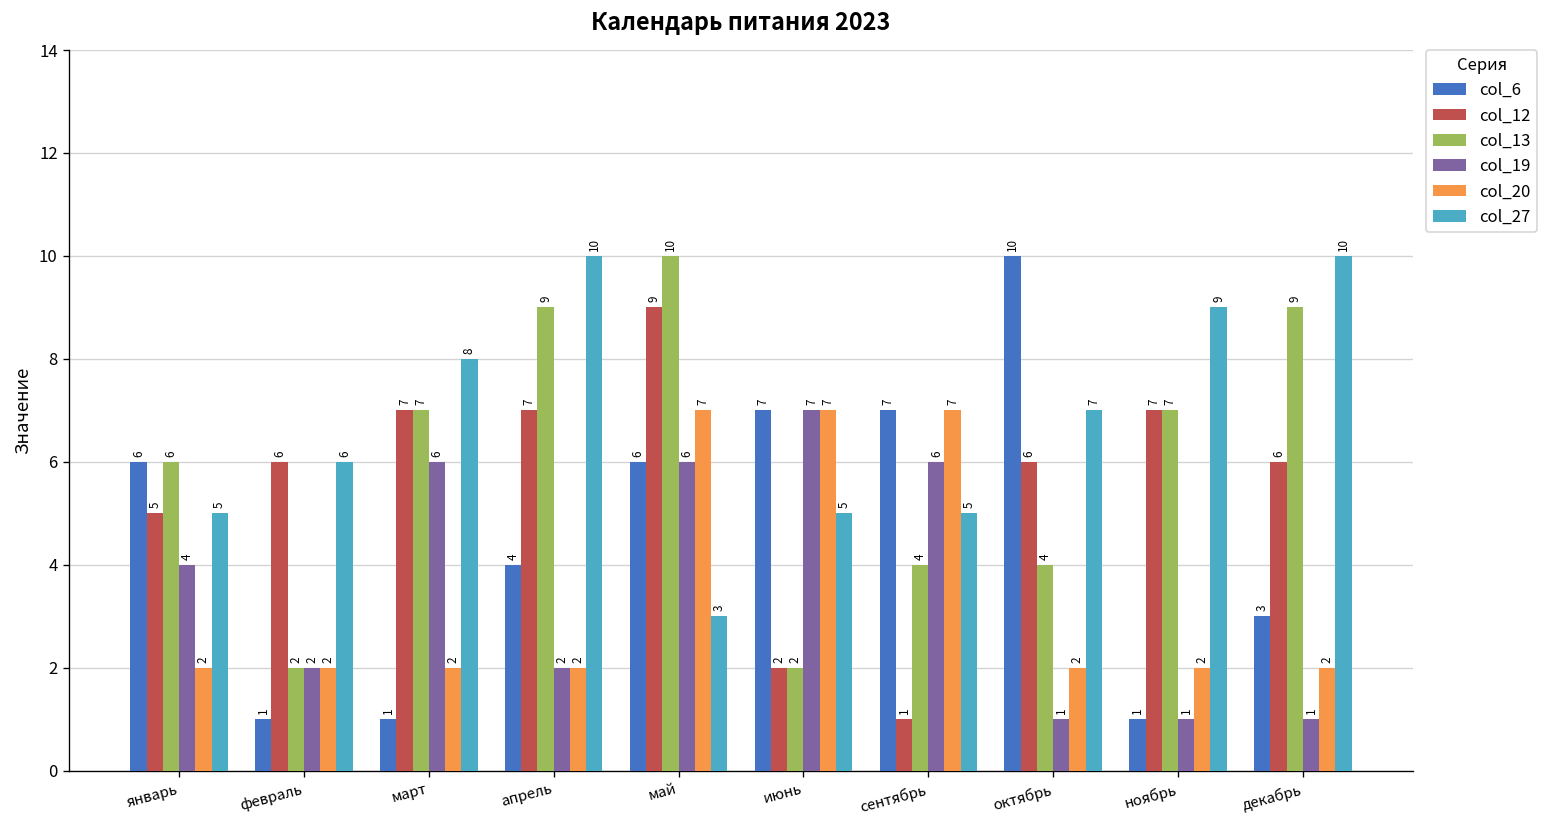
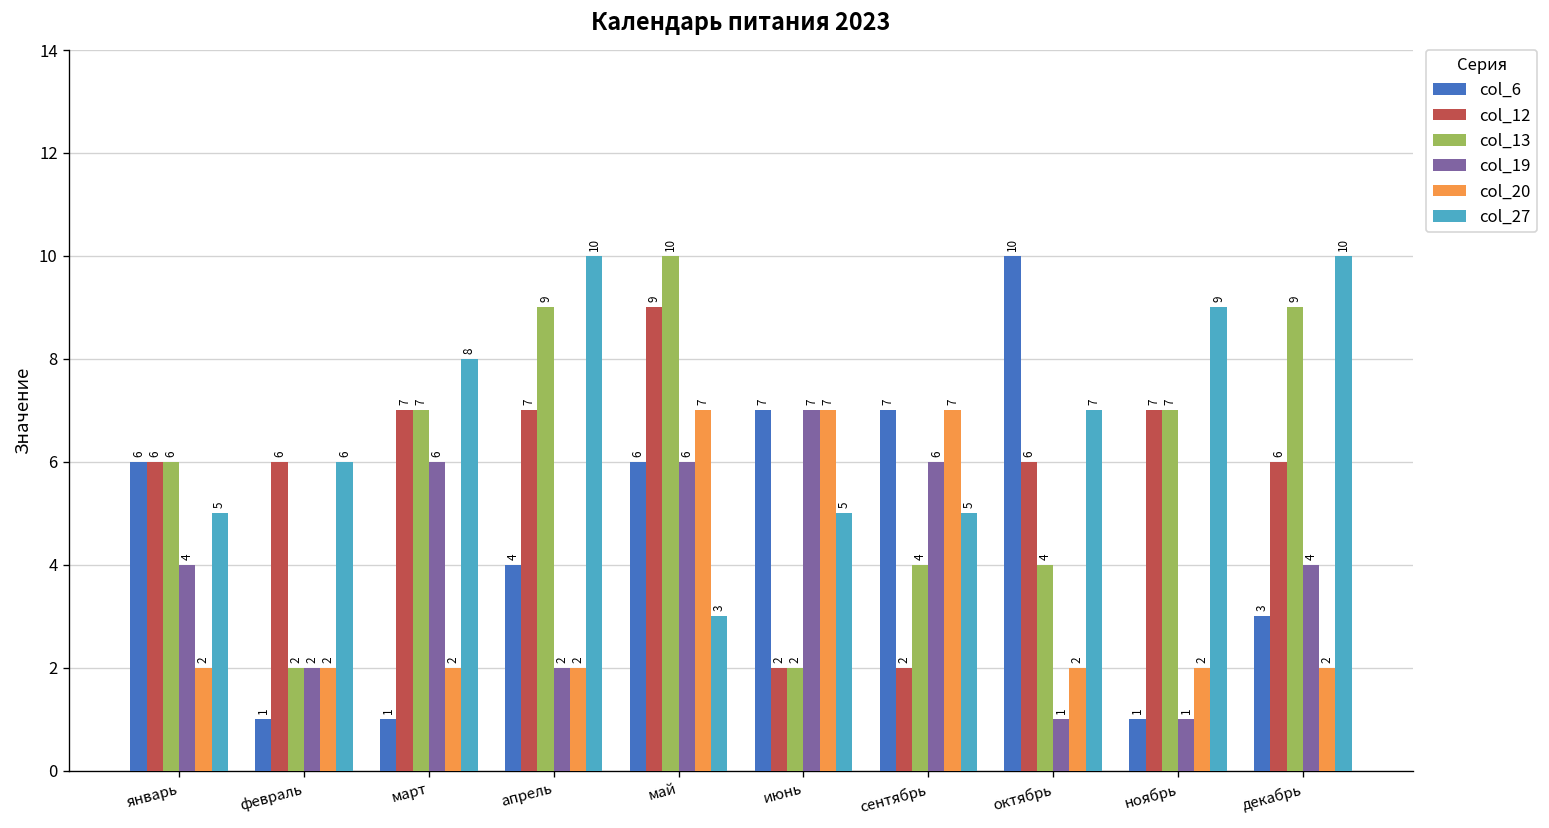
col_12, январь: 5 -> 6
col_12, сентябрь: 1 -> 2
col_19, декабрь: 1 -> 4
